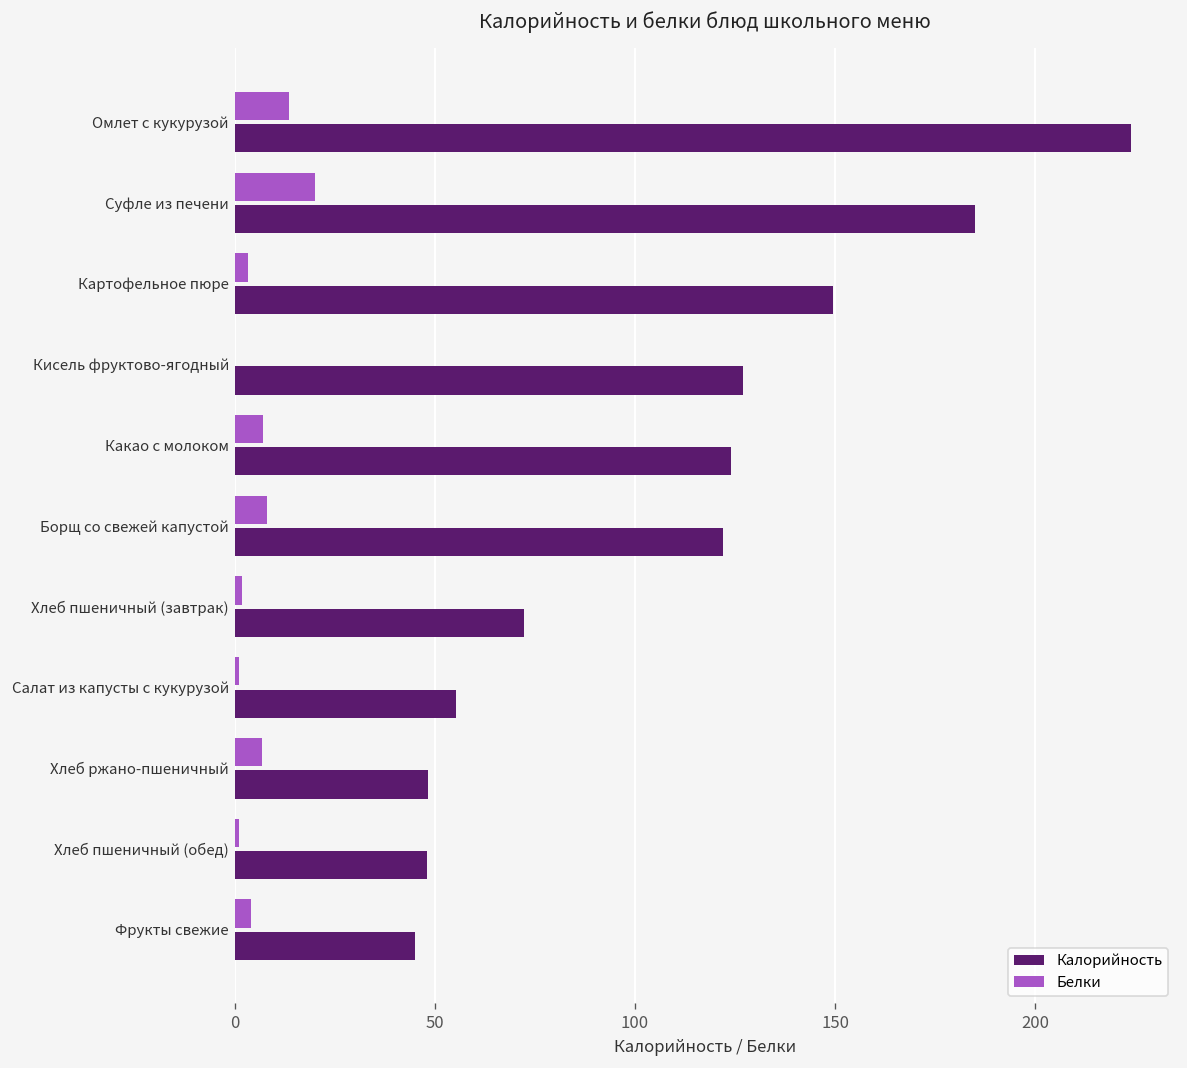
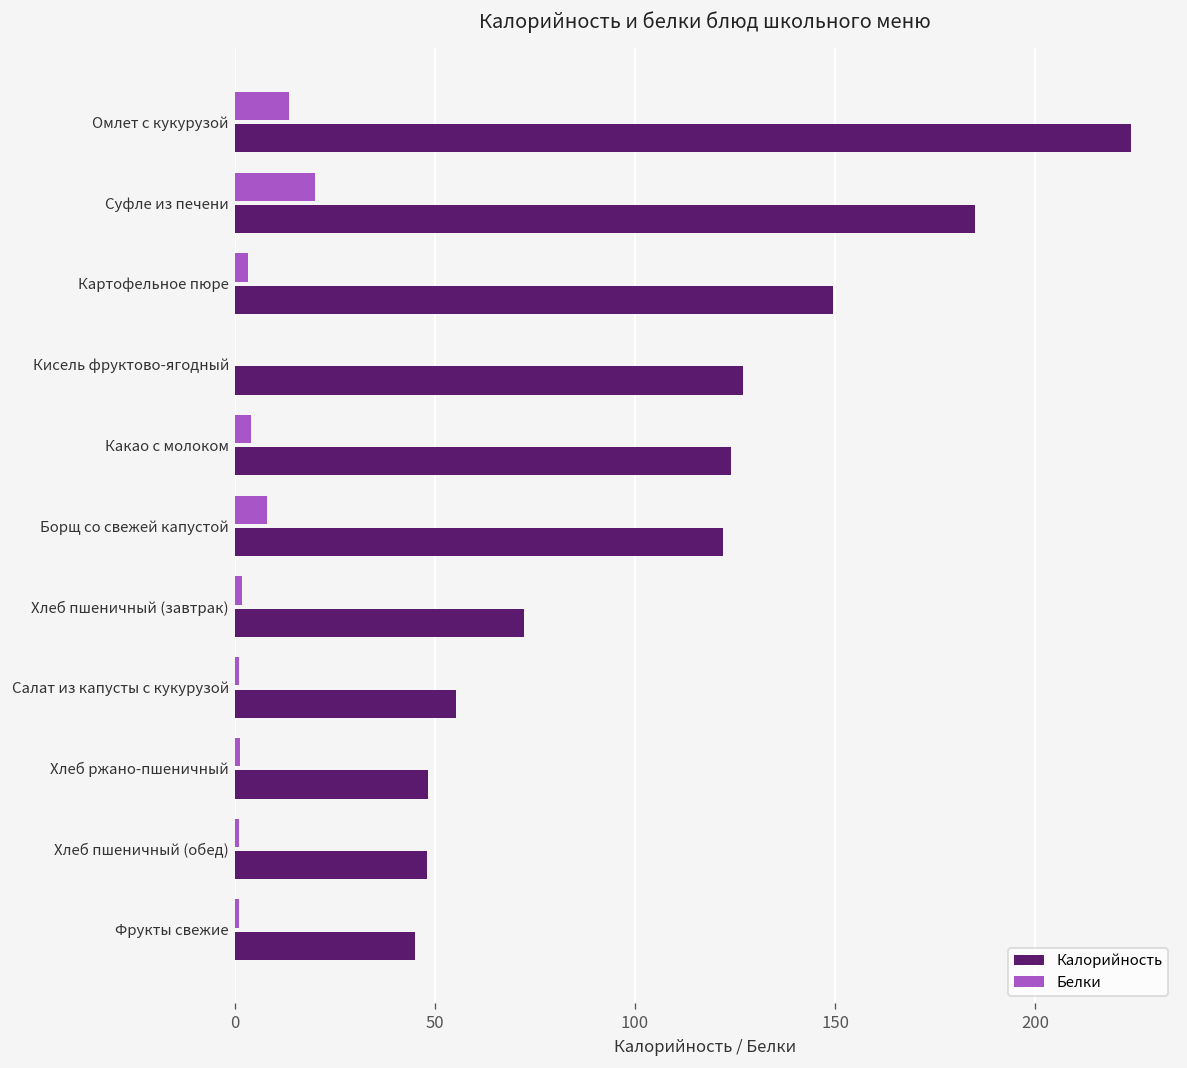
Белки, Какао с молоком: 7 -> 4
Белки, Хлеб ржано-пшеничный: 7 -> 1
Белки, Фрукты свежие: 4 -> 1
